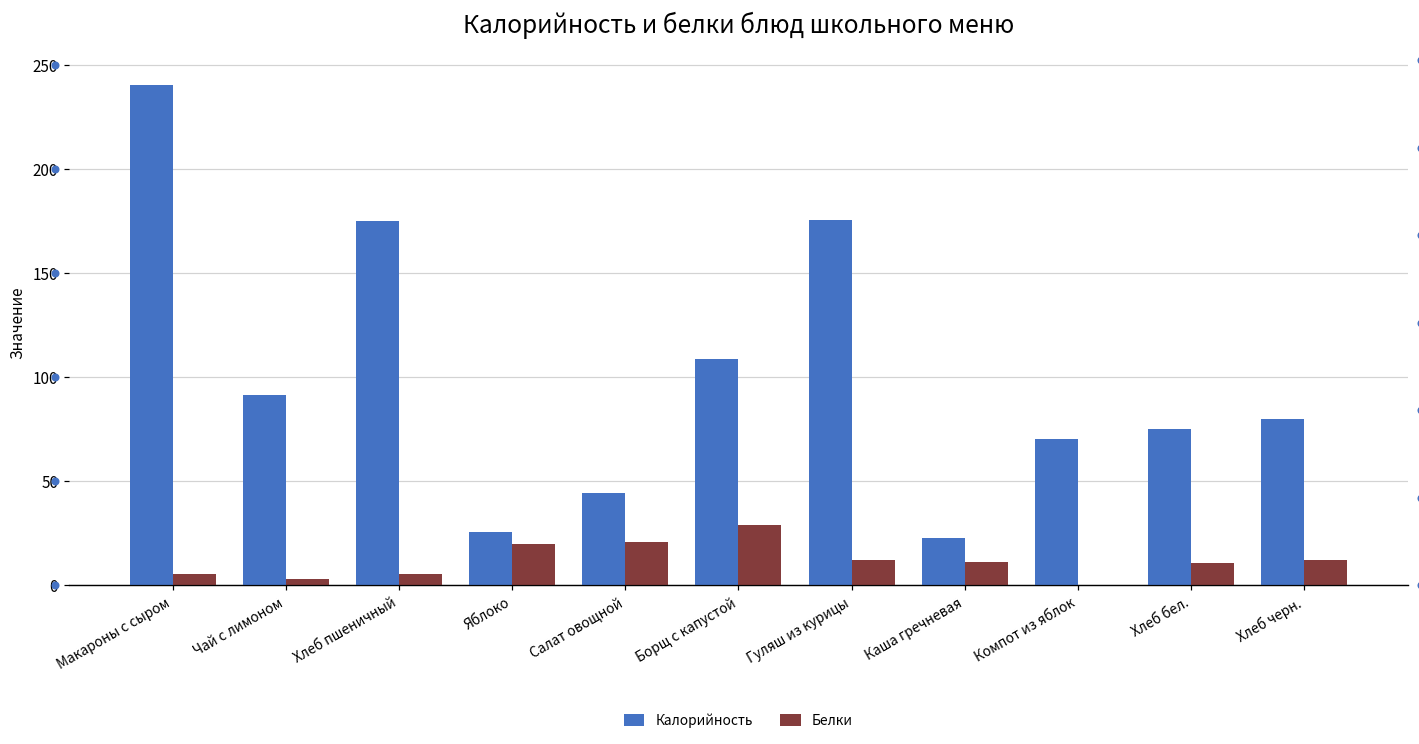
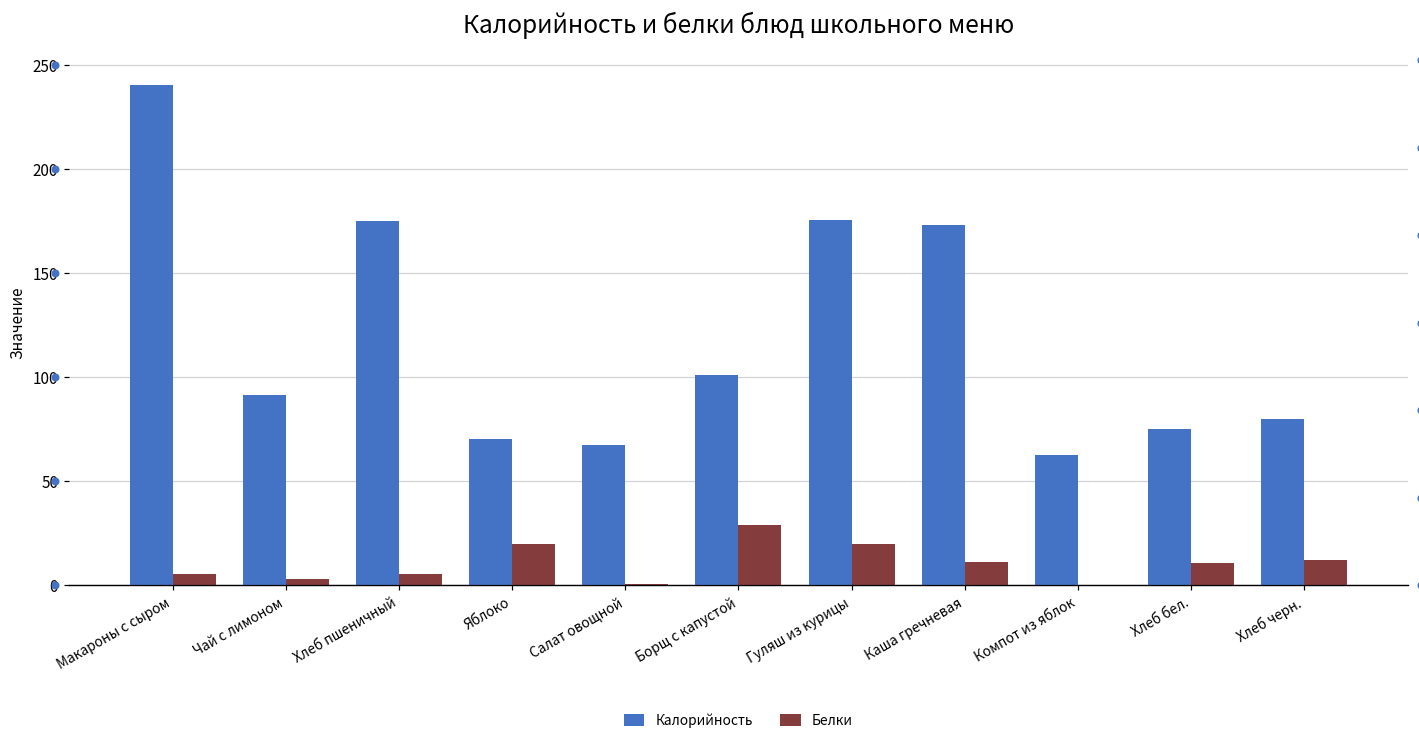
Калорийность, Яблоко: 25 -> 71
Калорийность, Салат овощной: 44 -> 67
Белки, Салат овощной: 21 -> 1
Калорийность, Борщ с капустой: 109 -> 101
Белки, Гуляш из курицы: 12 -> 20
Калорийность, Каша гречневая: 23 -> 173
Калорийность, Компот из яблок: 70 -> 63
